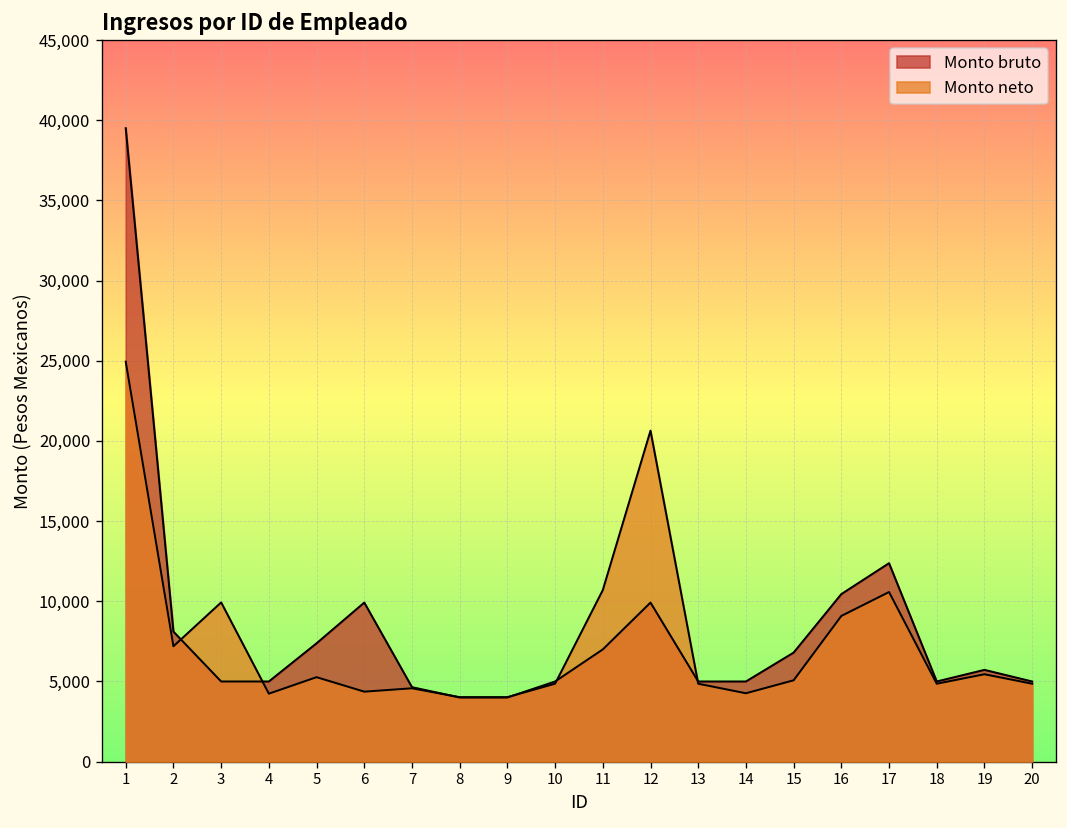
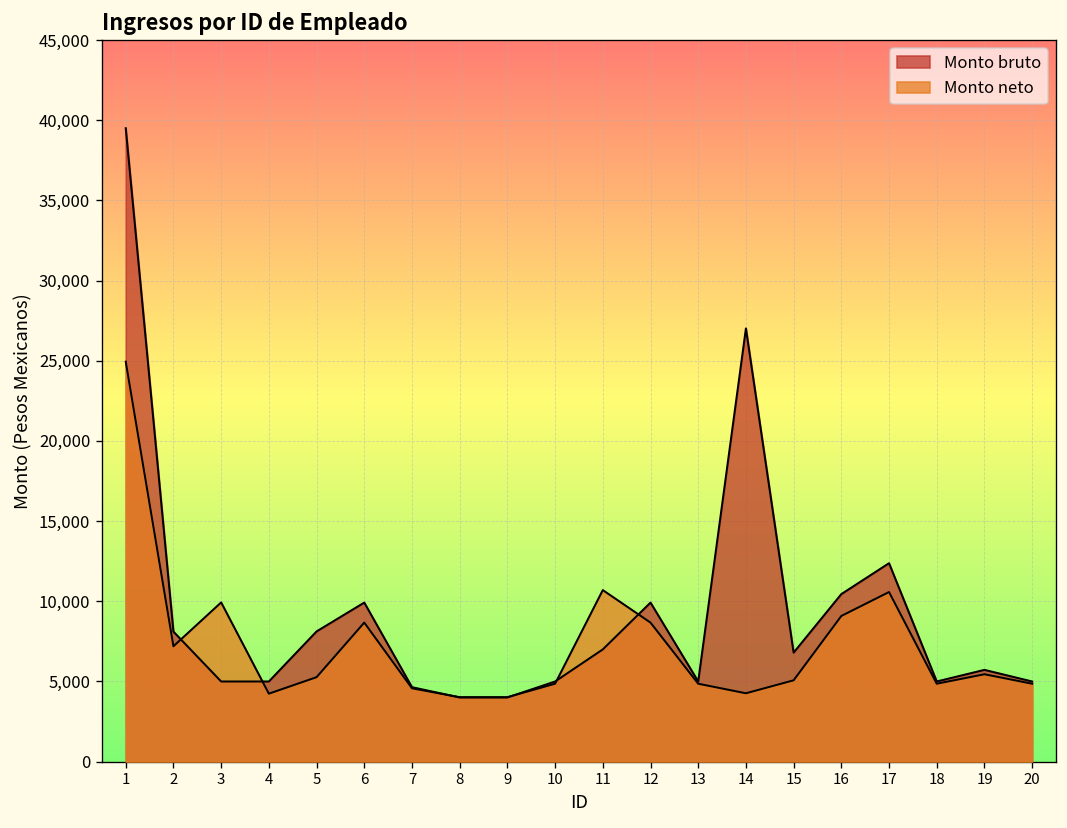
Monto bruto, 5: 7,400 -> 8,100
Monto neto, 6: 4,400 -> 8,700
Monto neto, 12: 20,600 -> 8,700
Monto bruto, 14: 5,000 -> 27,000
